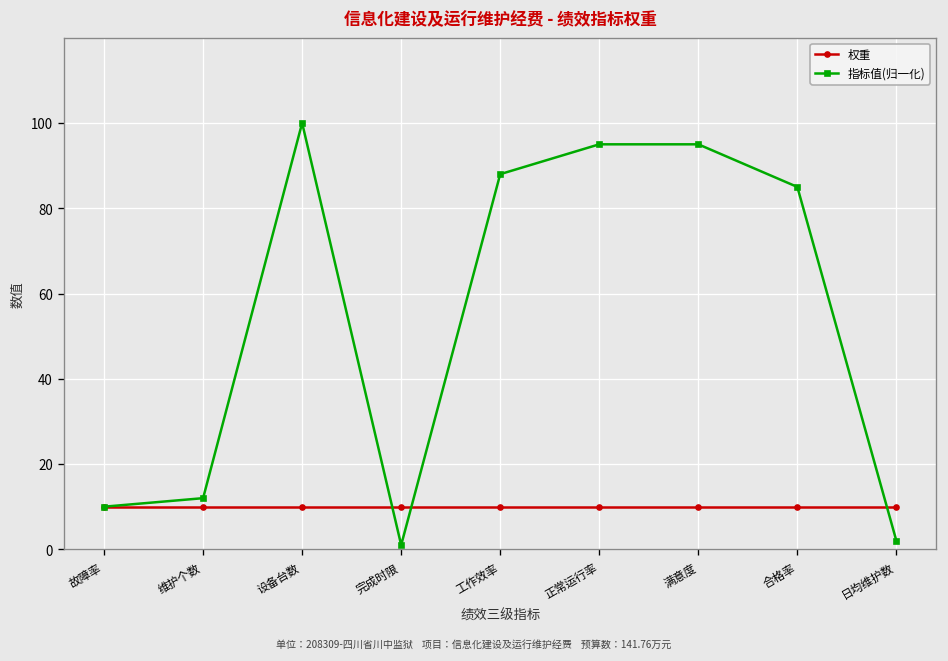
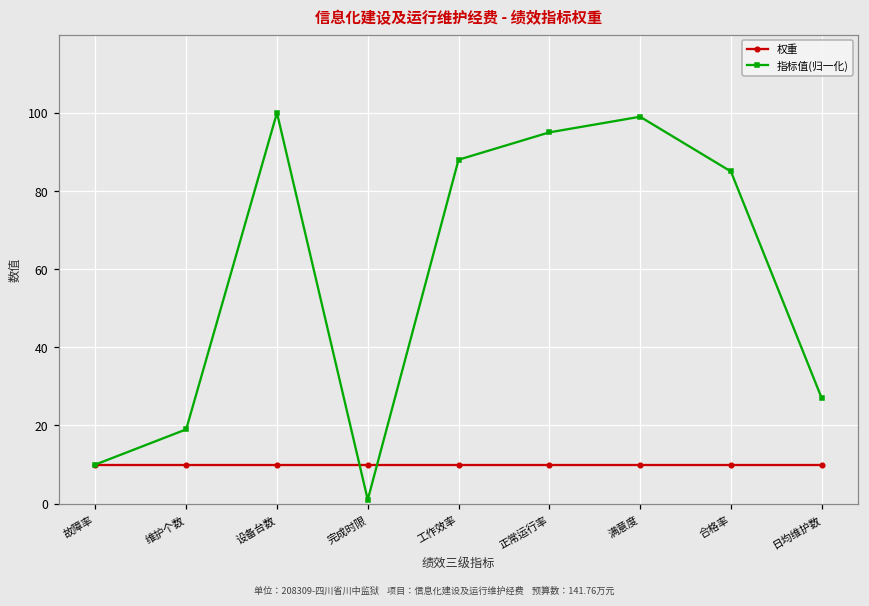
指标值(归一化), 维护个数: 12 -> 19
指标值(归一化), 满意度: 95 -> 99
指标值(归一化), 日均维护数: 2 -> 27
